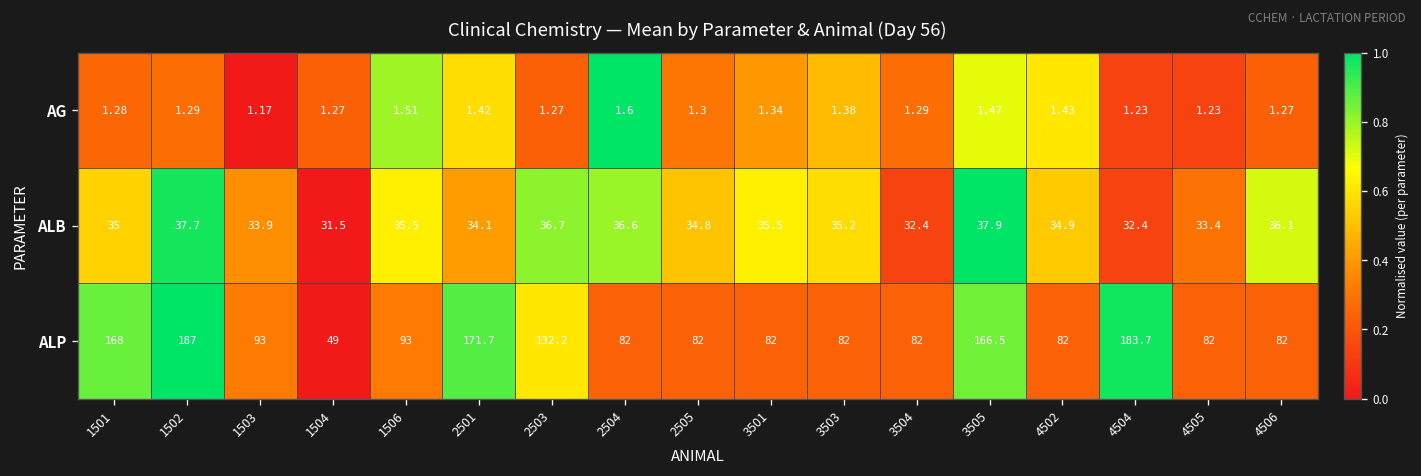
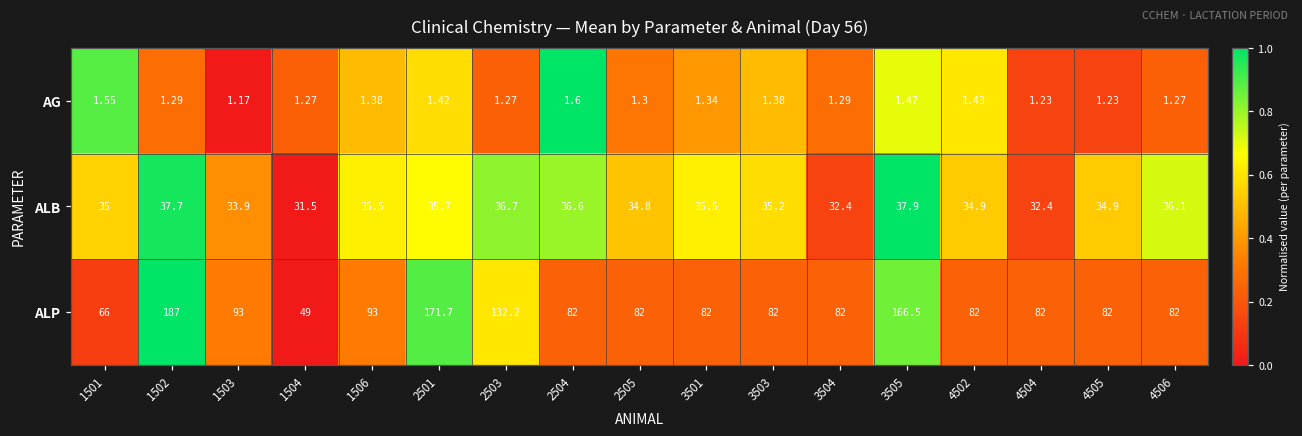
AG, 1501: 1.28 -> 1.55
AG, 1506: 1.51 -> 1.38
ALB, 2501: 34.1 -> 35.7
ALB, 4505: 33.4 -> 34.9
ALP, 1501: 168 -> 66
ALP, 4504: 183.7 -> 82
